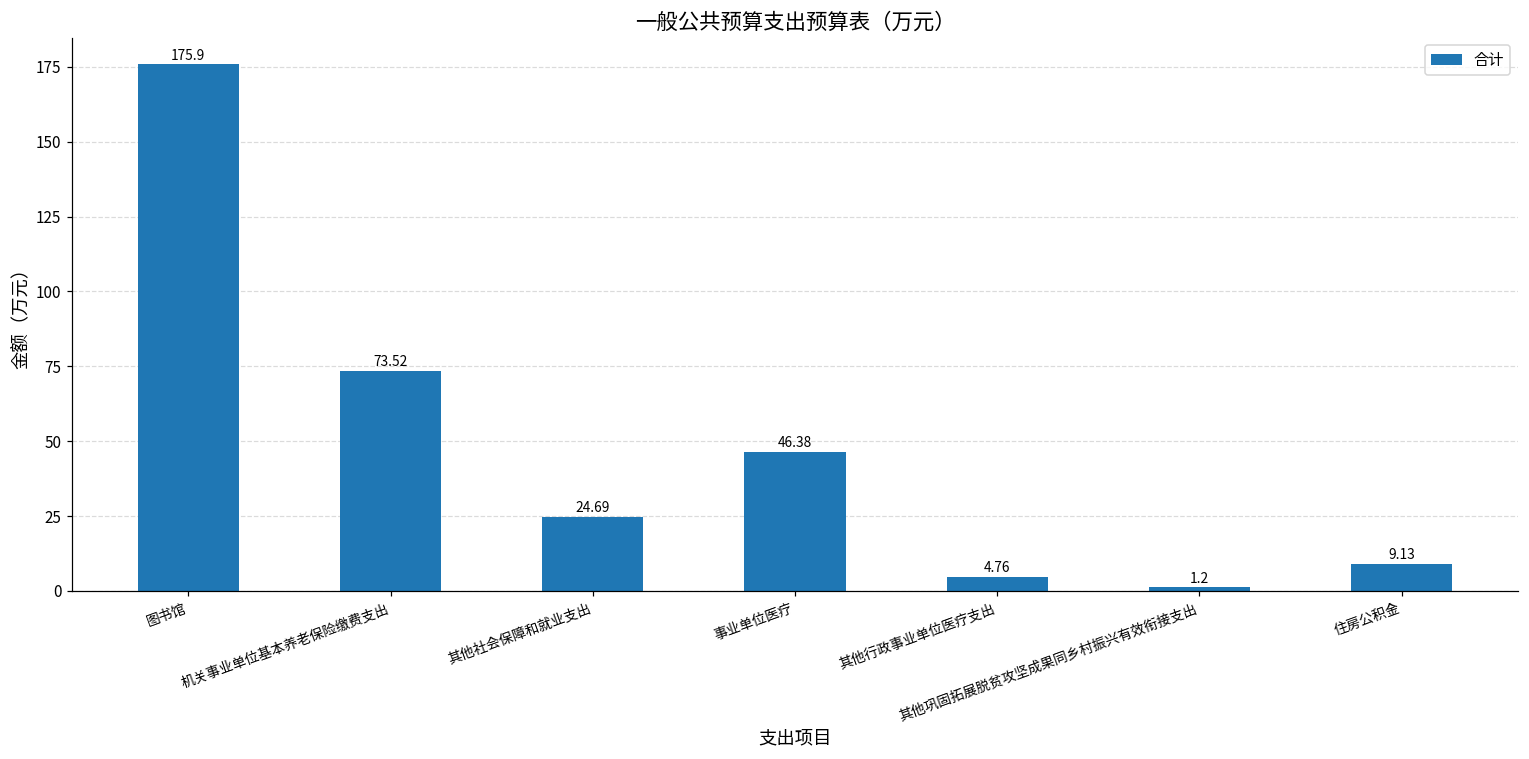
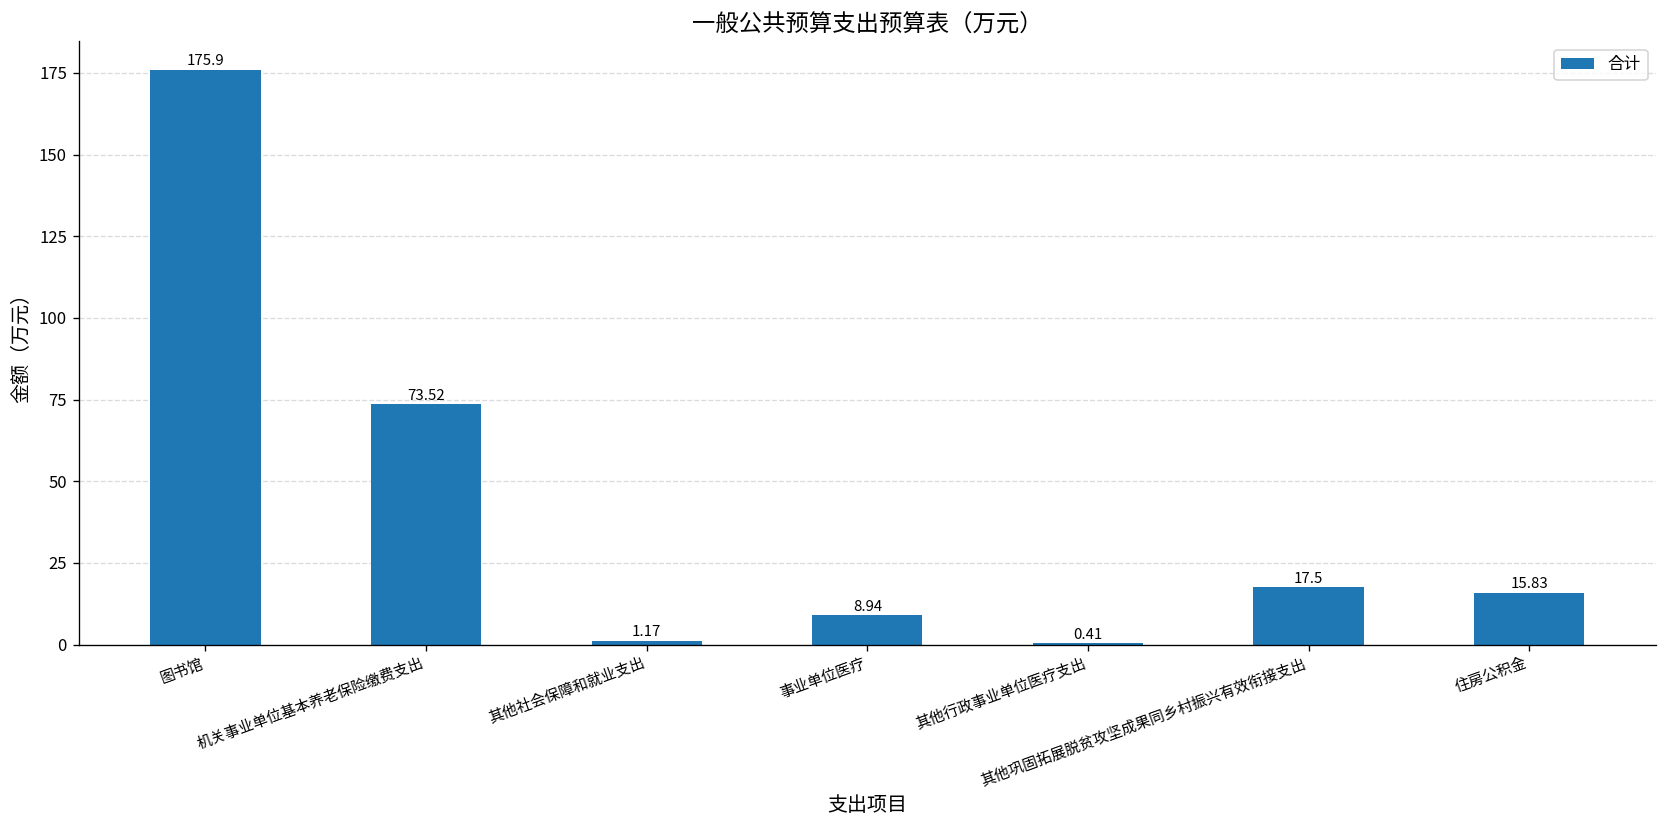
其他社会保障和就业支出: 24.69 -> 1.17
事业单位医疗: 46.38 -> 8.94
其他行政事业单位医疗支出: 4.76 -> 0.41
其他巩固拓展脱贫攻坚成果同乡村振兴有效衔接支出: 1.2 -> 17.5
住房公积金: 9.13 -> 15.83
